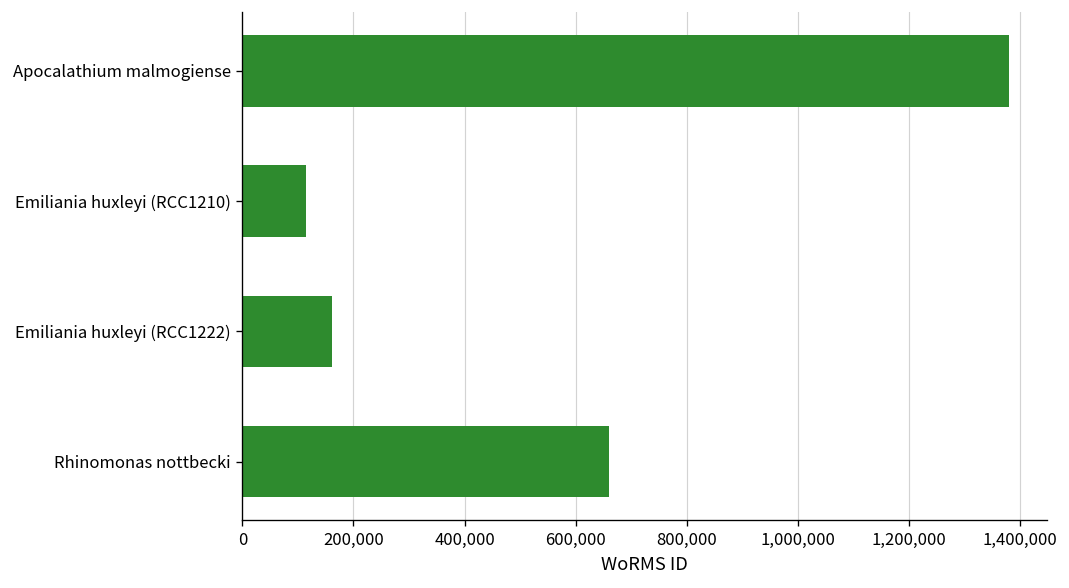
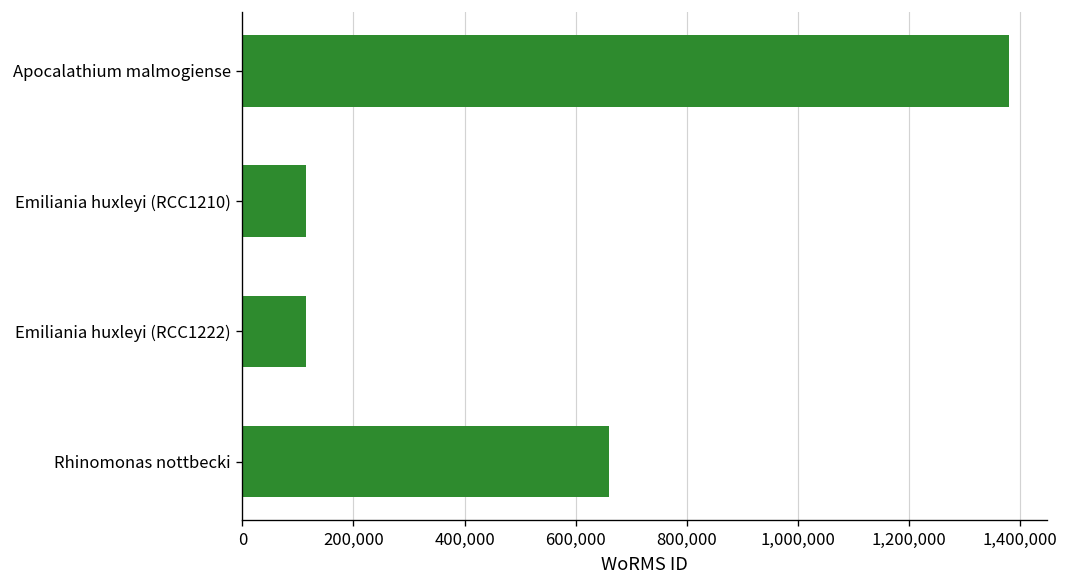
Emiliania huxleyi (RCC1222): 160,000 -> 120,000
